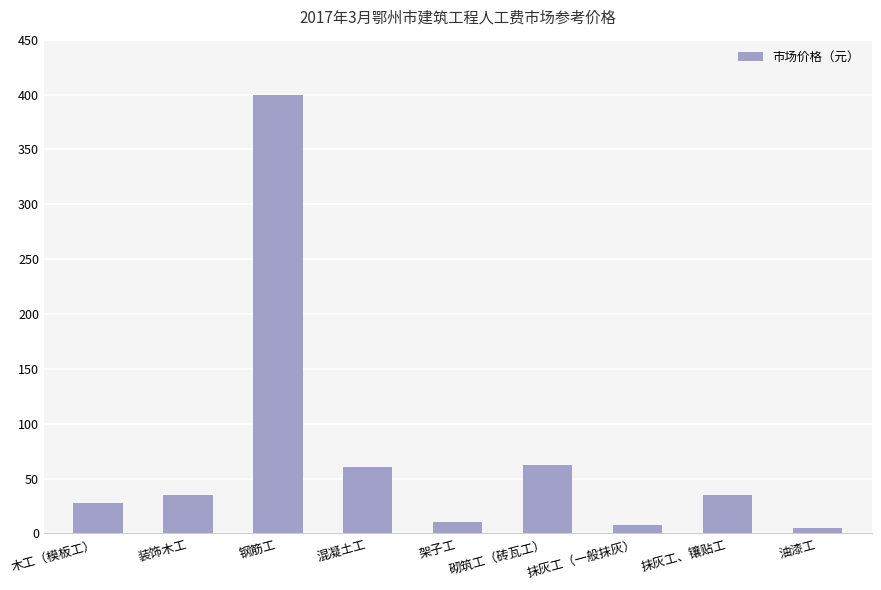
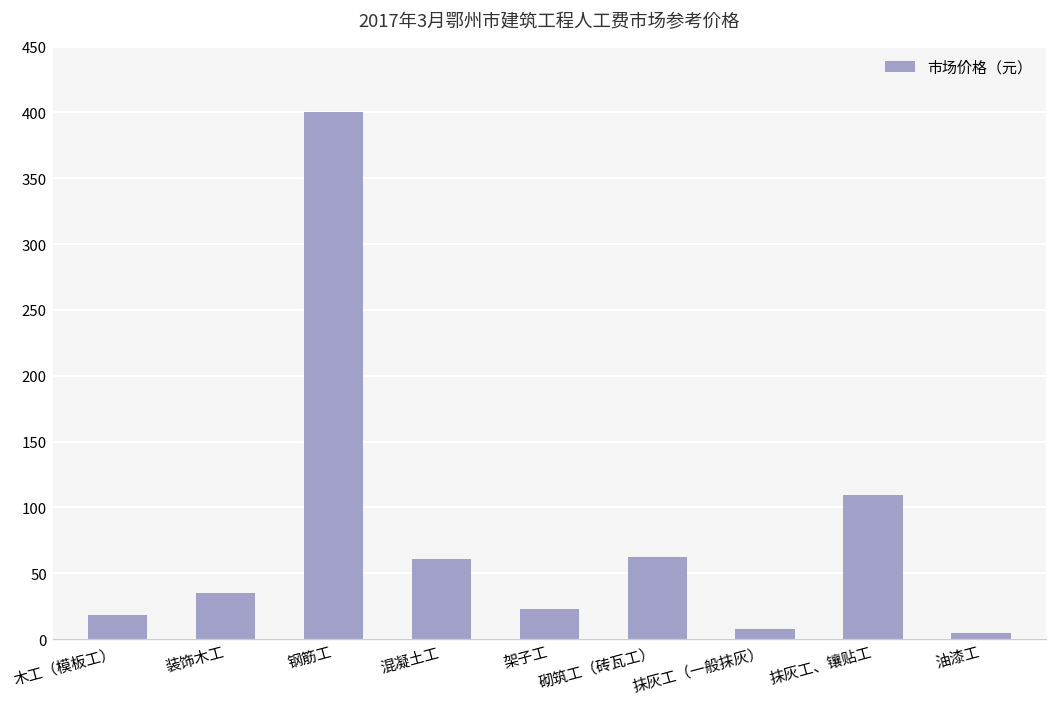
木工（模板工）: 28 -> 18
架子工: 10 -> 23
抹灰工、镶贴工: 35 -> 110
